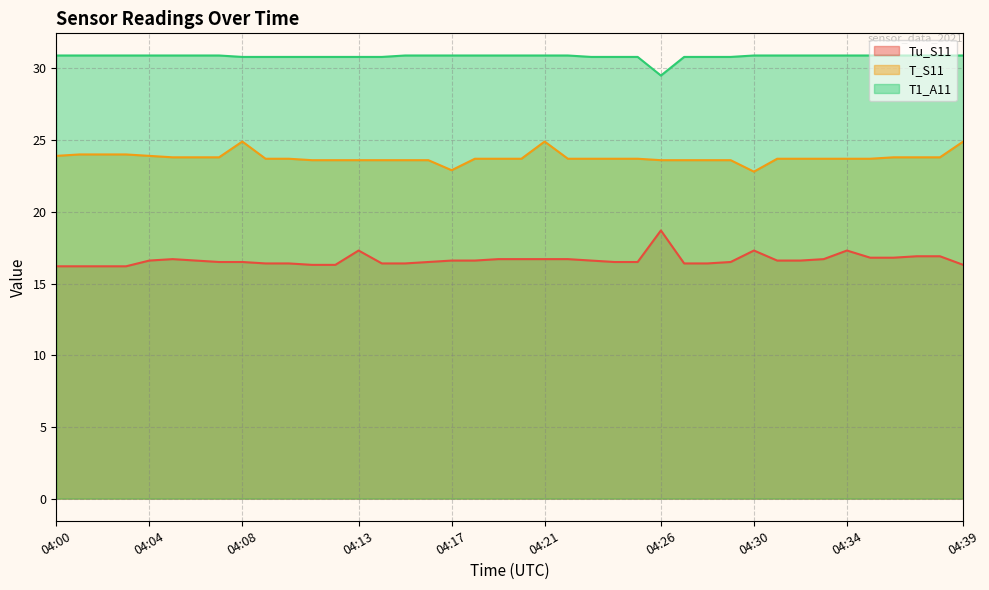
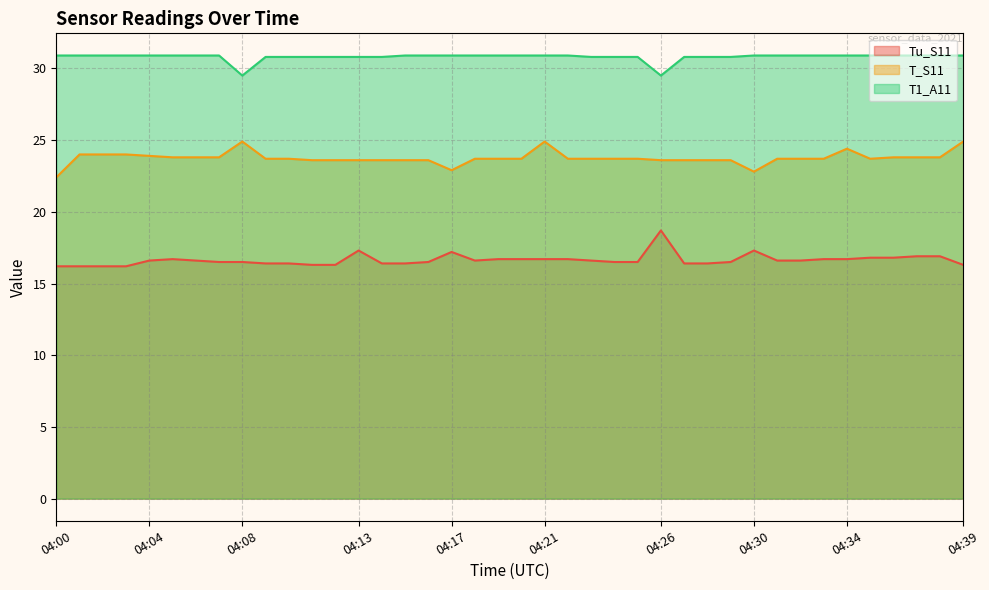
T_S11, 04:00: 23.9 -> 22.4
T1_A11, 04:08: 30.8 -> 29.5
Tu_S11, 04:17: 16.6 -> 17.2
Tu_S11, 04:34: 17.3 -> 16.7
T_S11, 04:34: 23.7 -> 24.4
